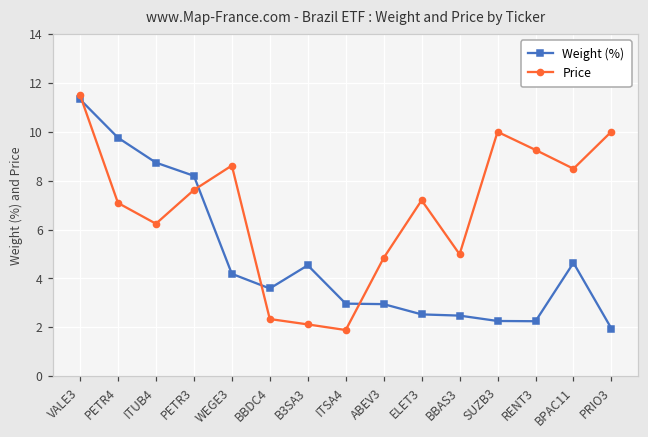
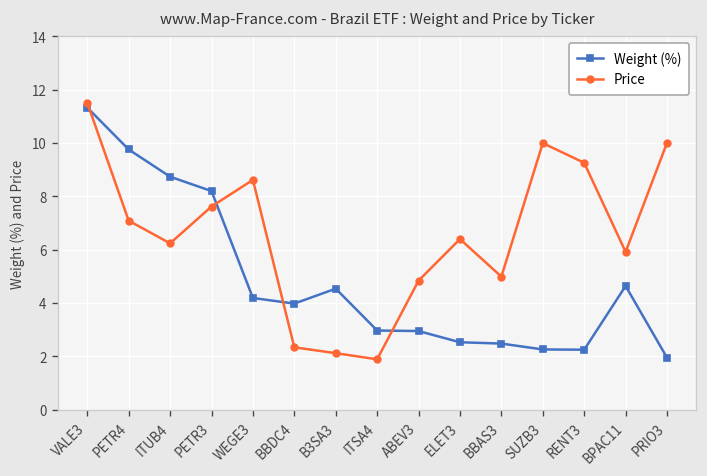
Weight (%), BBDC4: 3.6 -> 4.0
Price, ELET3: 7.2 -> 6.4
Price, BPAC11: 8.5 -> 5.9
